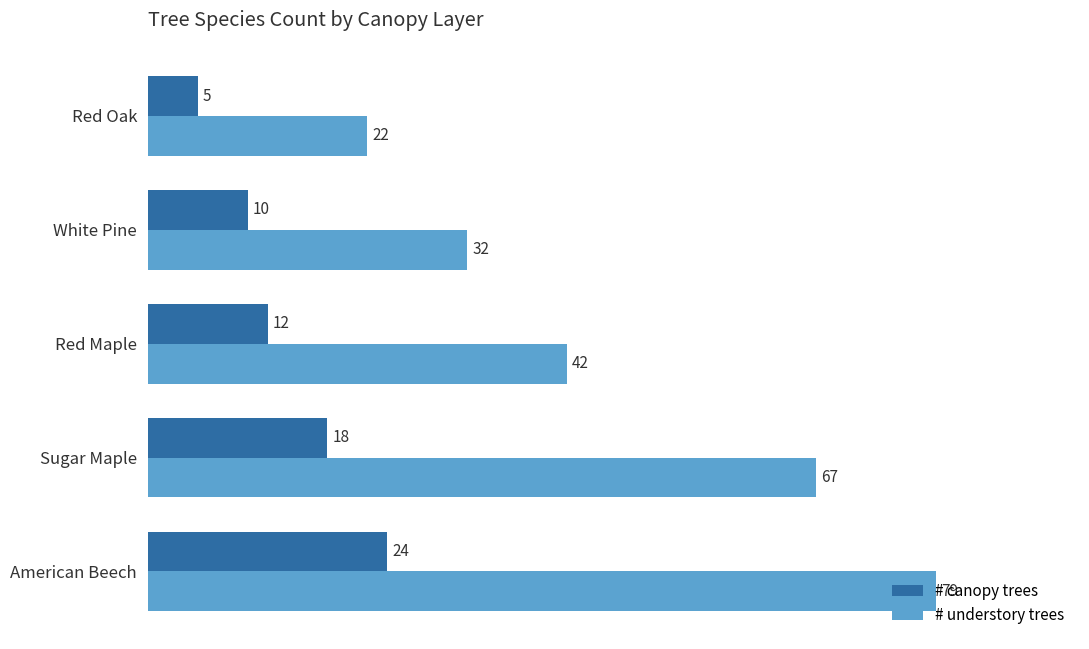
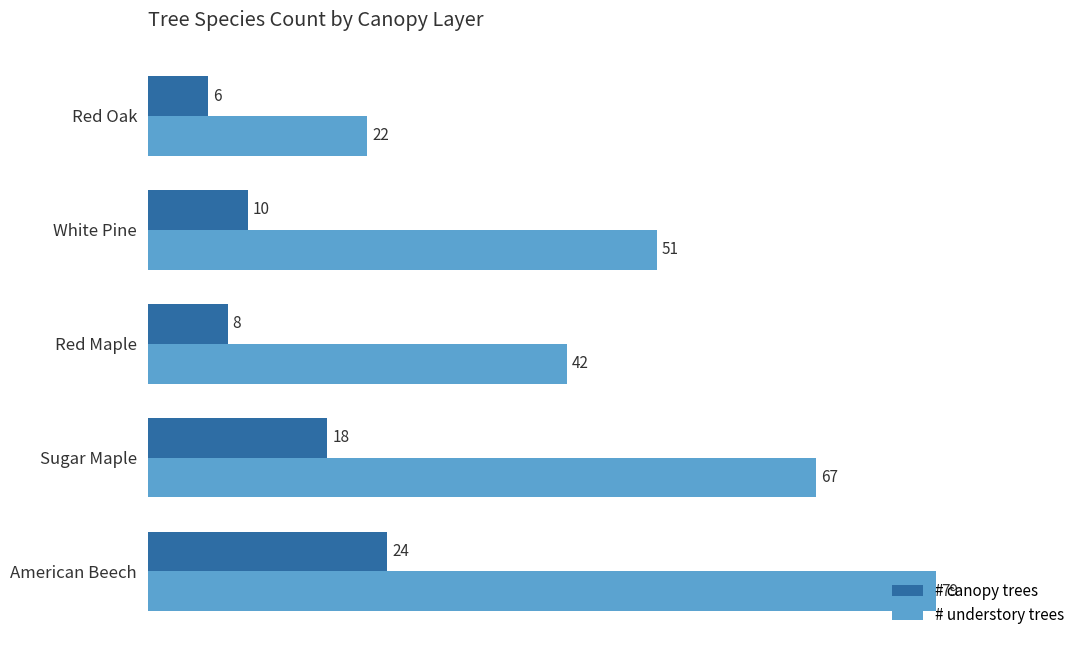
# canopy trees, Red Oak: 5 -> 6
# understory trees, White Pine: 32 -> 51
# canopy trees, Red Maple: 12 -> 8
